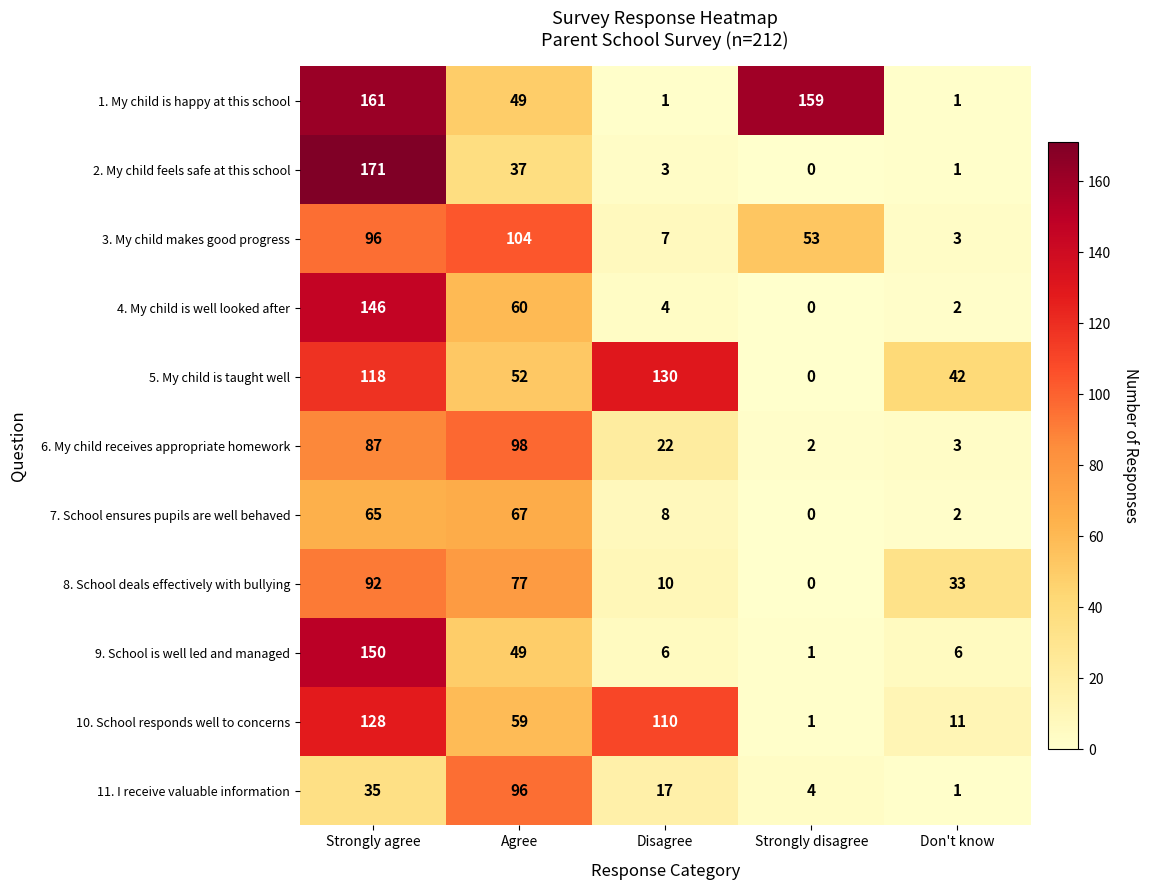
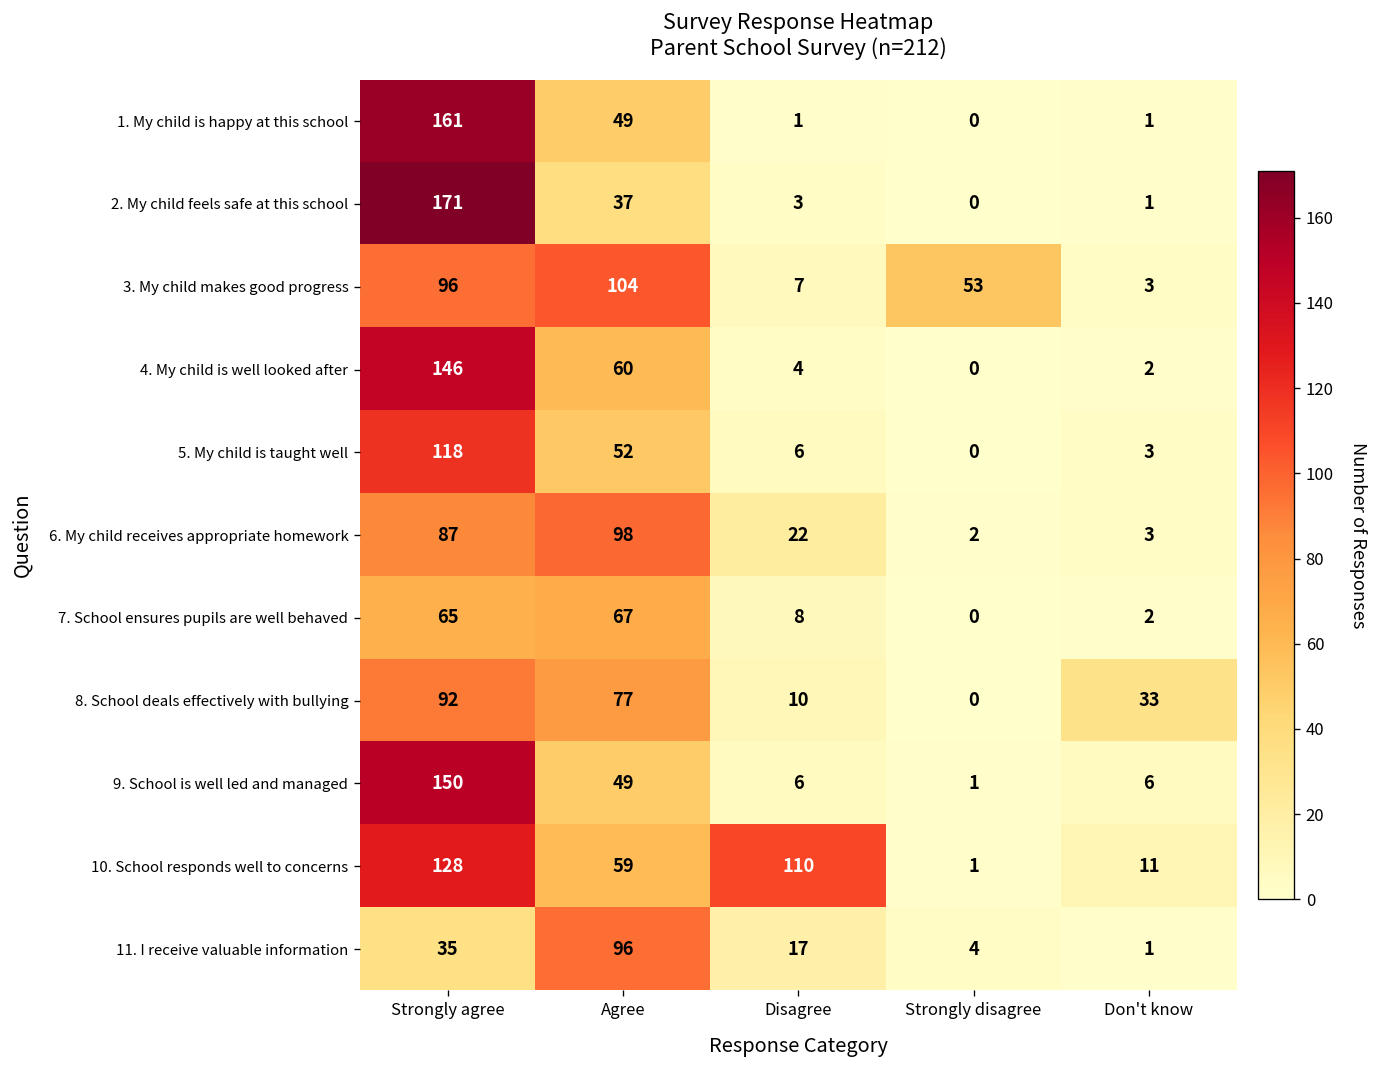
1. My child is happy at this school, Strongly disagree: 159 -> 0
5. My child is taught well, Disagree: 130 -> 6
5. My child is taught well, Don't know: 42 -> 3
